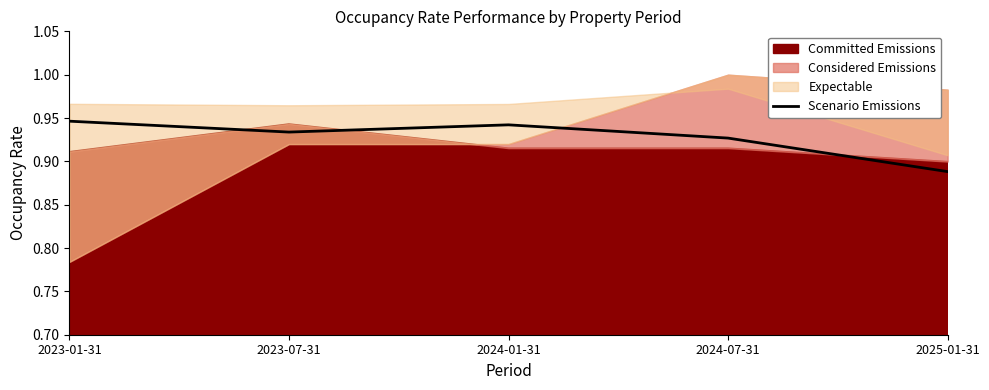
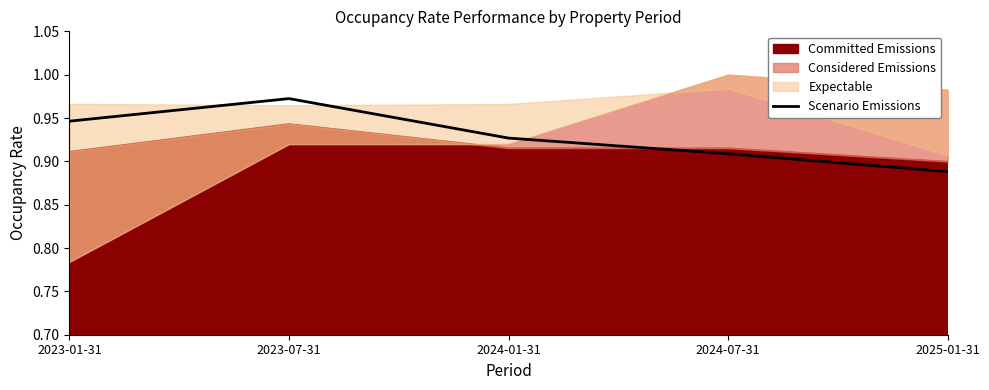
Scenario Emissions, 2023-07-31: 0.93 -> 0.97
Scenario Emissions, 2024-01-31: 0.94 -> 0.93
Scenario Emissions, 2024-07-31: 0.93 -> 0.91
